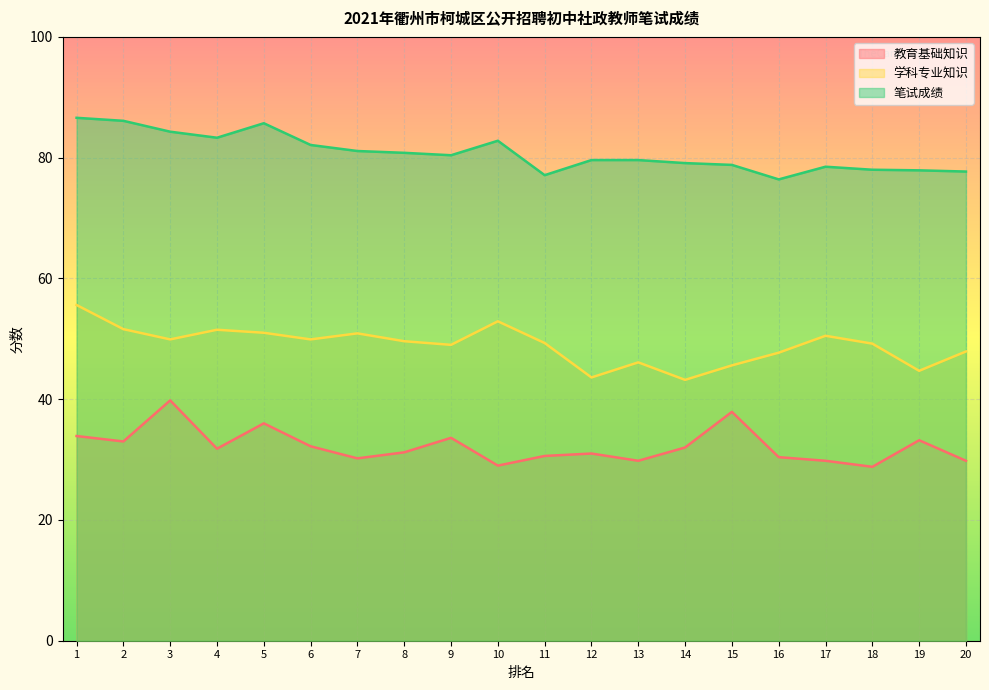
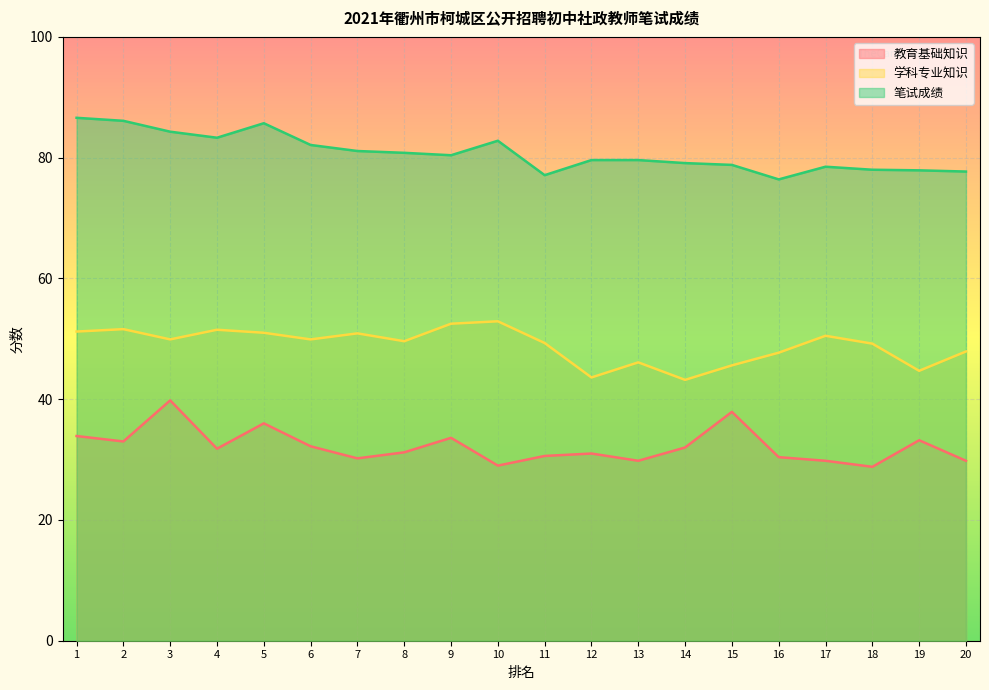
学科专业知识, 1: 56 -> 51
学科专业知识, 9: 49 -> 53
